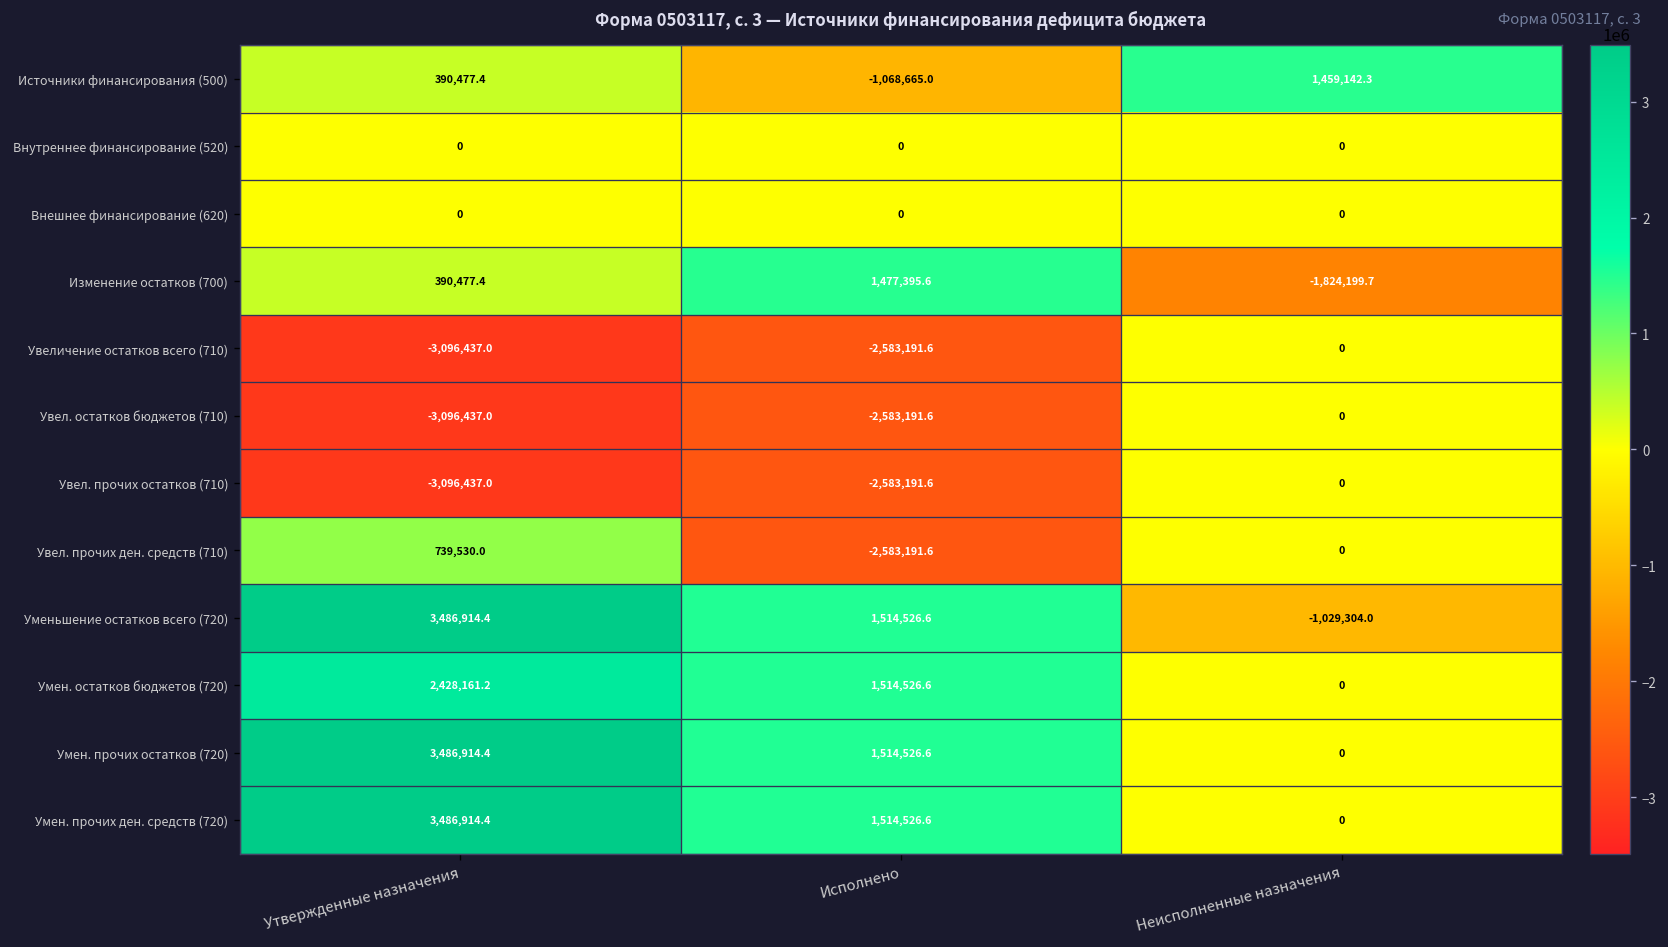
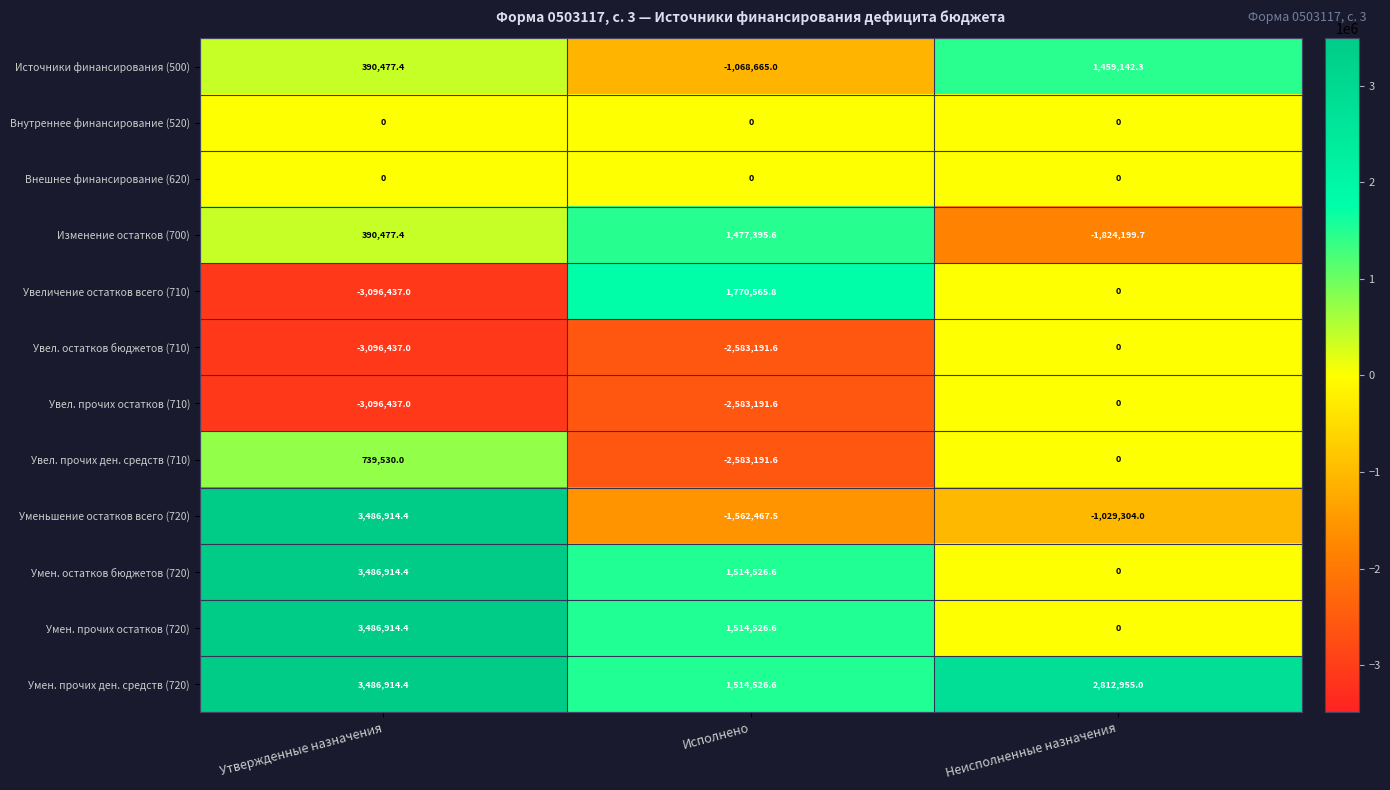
Увеличение остатков всего (710), Исполнено: -2,583,191.6 -> 1,770,565.8
Уменьшение остатков всего (720), Исполнено: 1,514,526.6 -> -1,562,467.5
Умен. остатков бюджетов (720), Утвержденные назначения: 2,428,161.2 -> 3,486,914.4
Умен. прочих ден. средств (720), Неисполненные назначения: 0 -> 2,812,955.0
